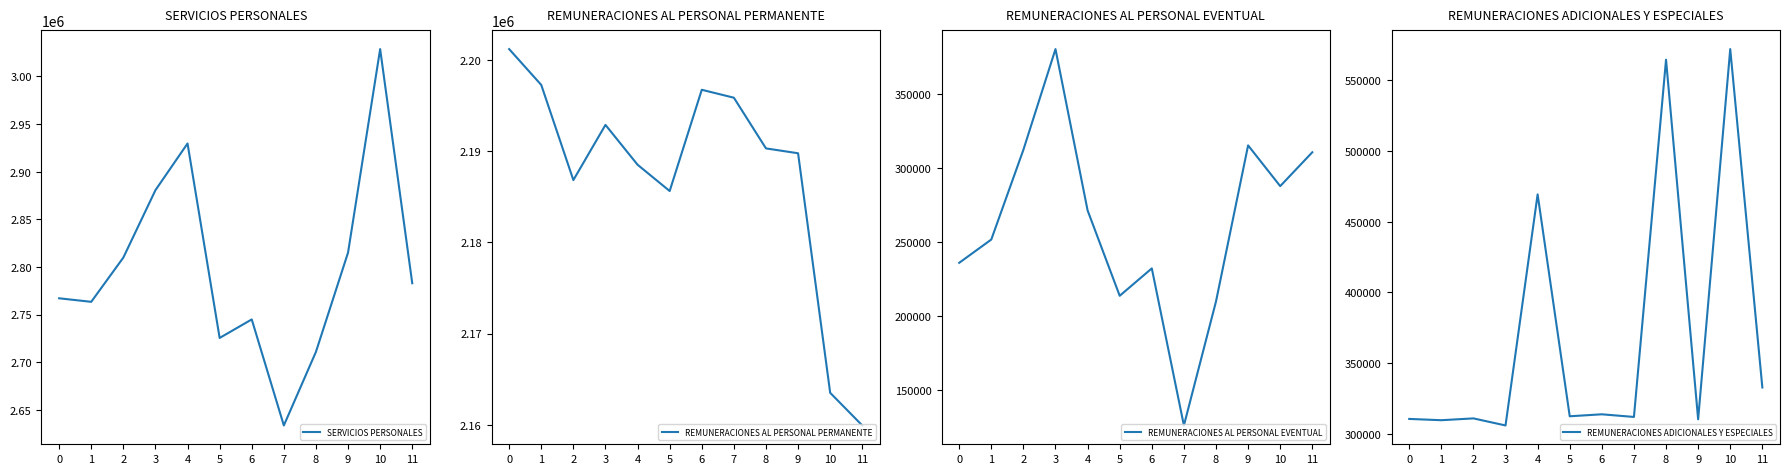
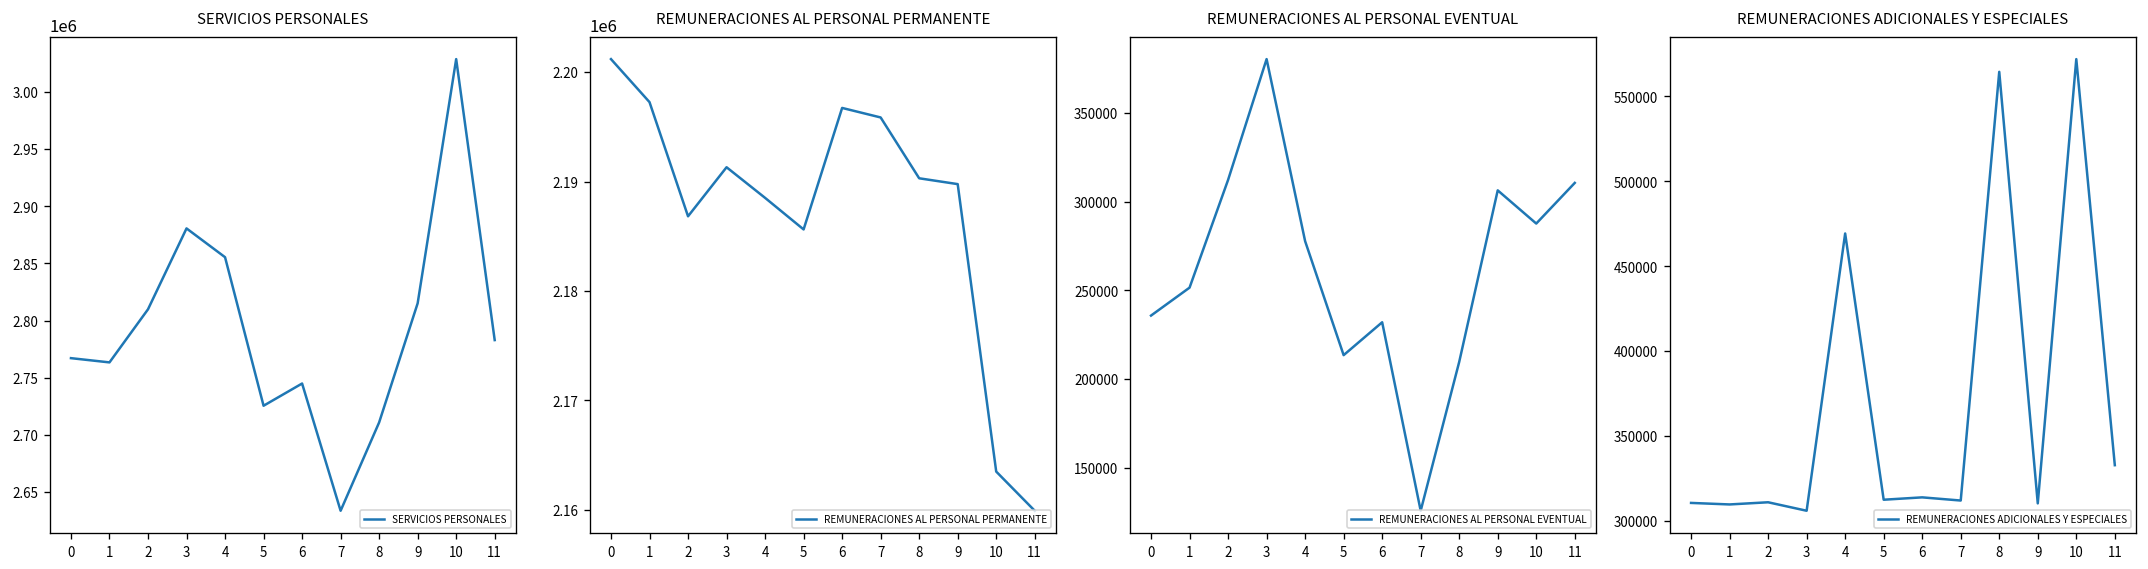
SERVICIOS PERSONALES, 4: 2930000 -> 2860000
REMUNERACIONES AL PERSONAL PERMANENTE, 3: 2193000 -> 2191000
REMUNERACIONES AL PERSONAL EVENTUAL, 4: 271000 -> 278000
REMUNERACIONES AL PERSONAL EVENTUAL, 9: 315000 -> 306000
